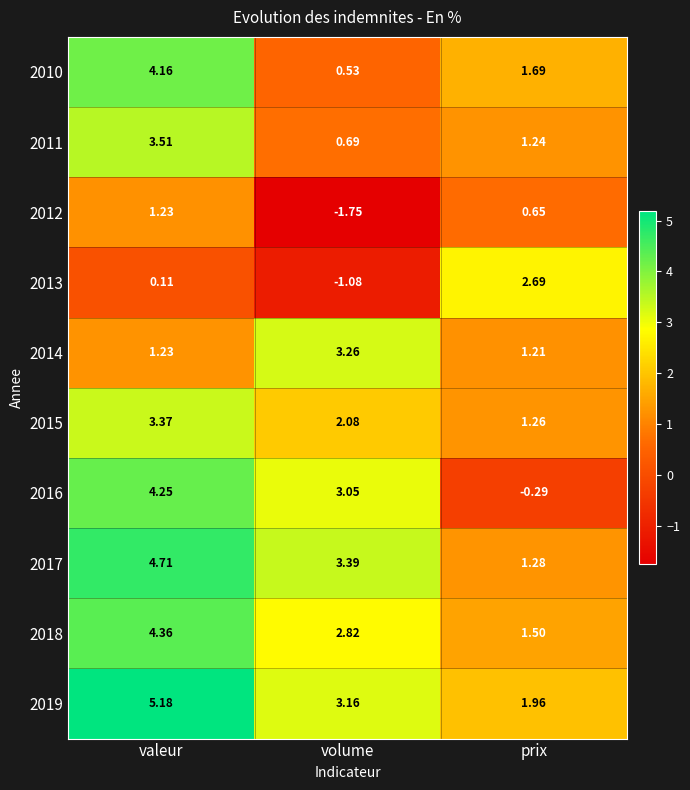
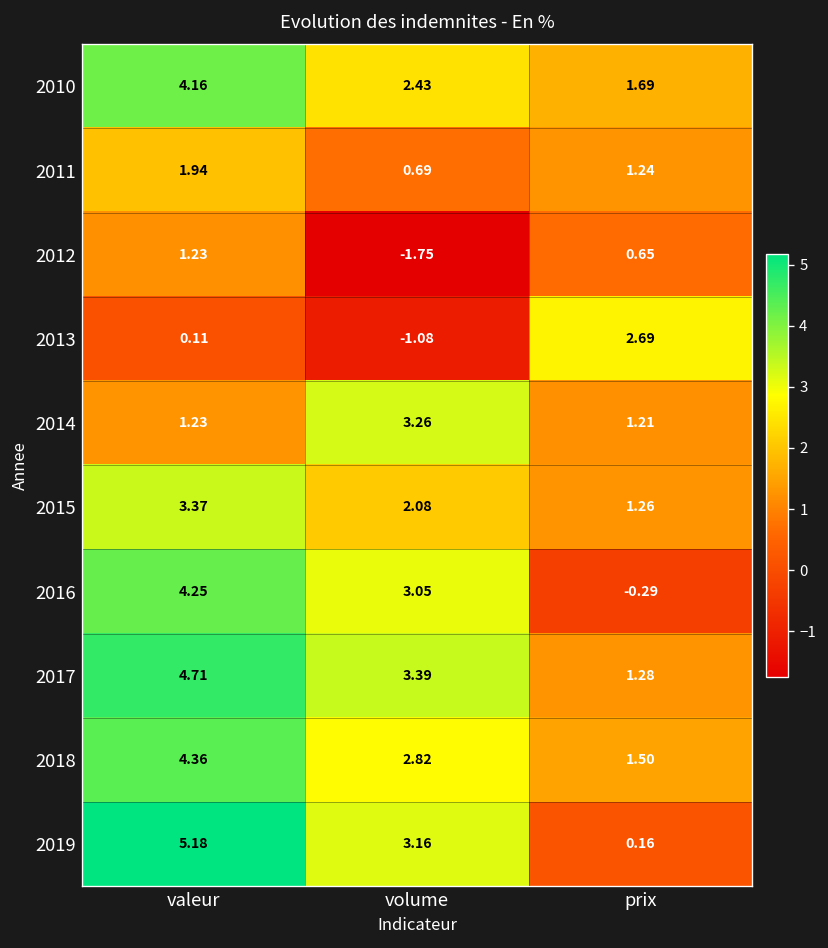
2010, volume: 0.53 -> 2.43
2011, valeur: 3.51 -> 1.94
2019, prix: 1.96 -> 0.16
